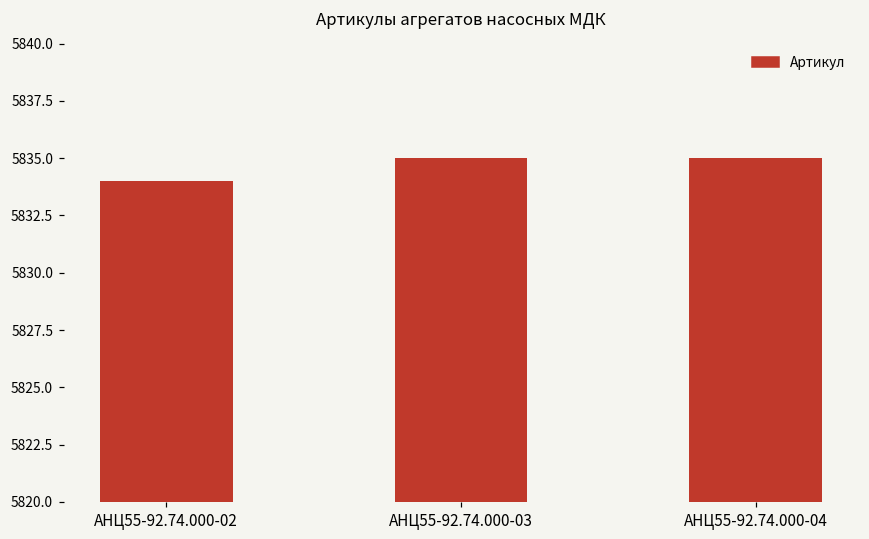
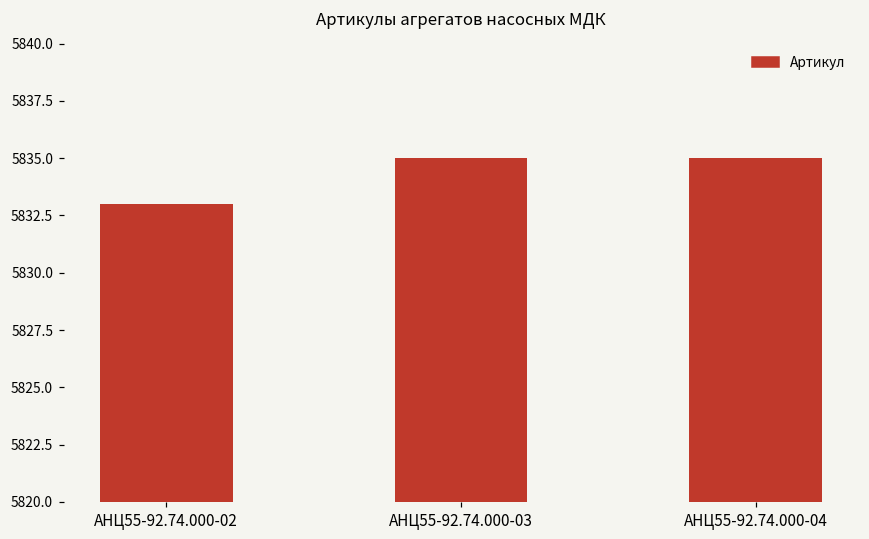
АНЦ55-92.74.000-02: 5834 -> 5833
